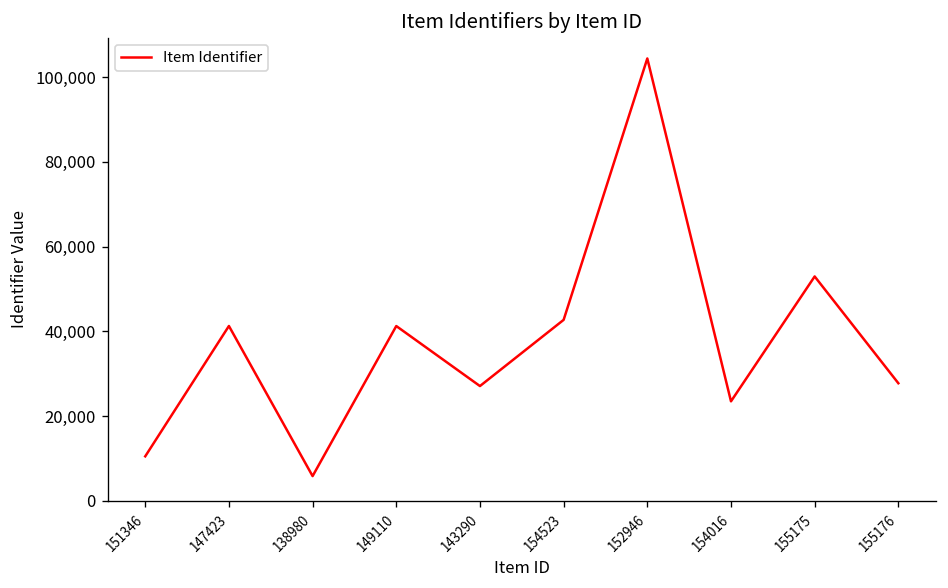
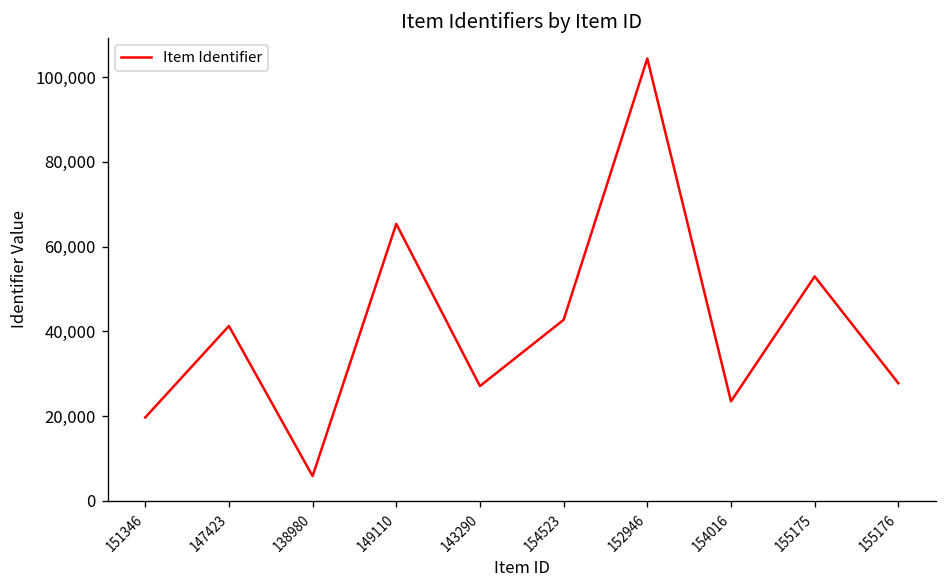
151346: 10,000 -> 20,000
149110: 41,000 -> 65,000
